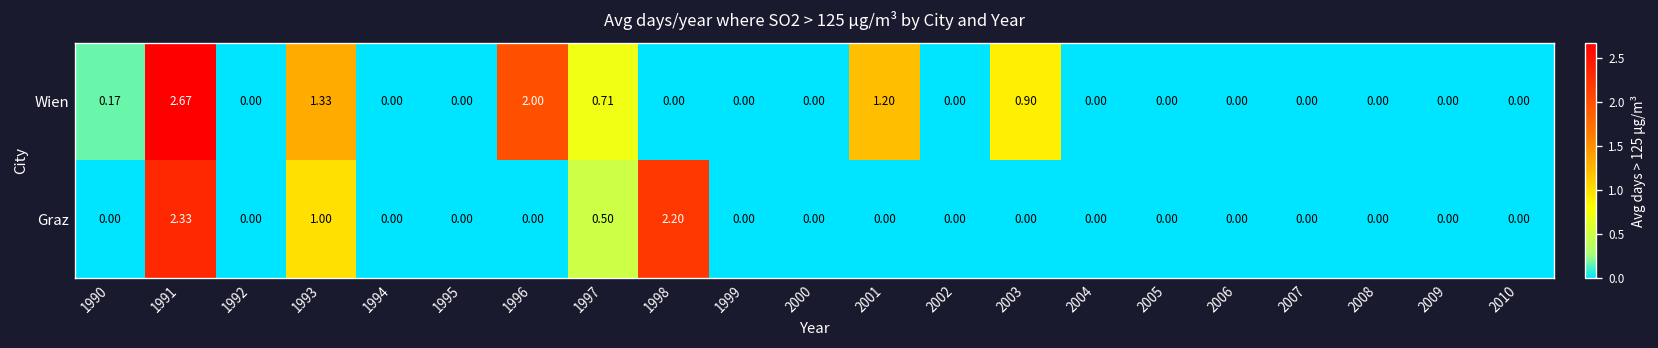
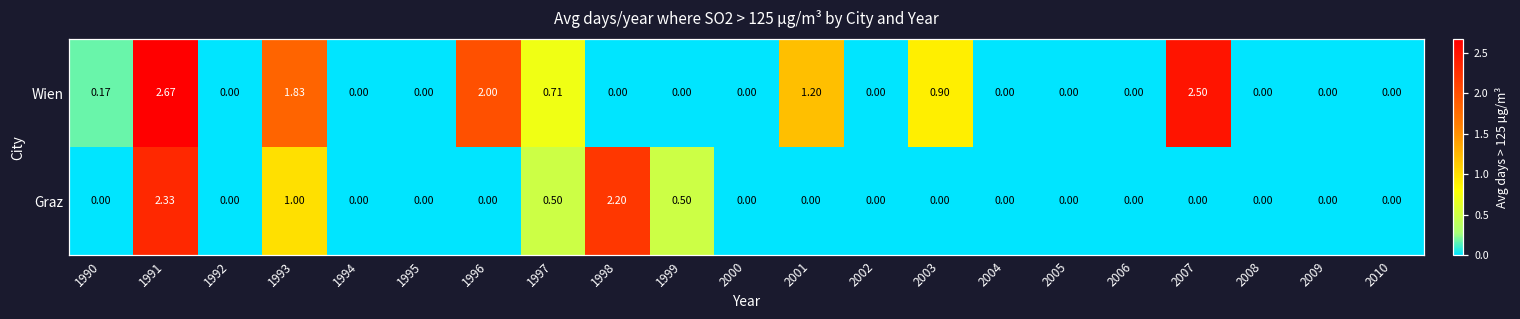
Wien, 1993: 1.33 -> 1.83
Wien, 2007: 0.00 -> 2.50
Graz, 1999: 0.00 -> 0.50
